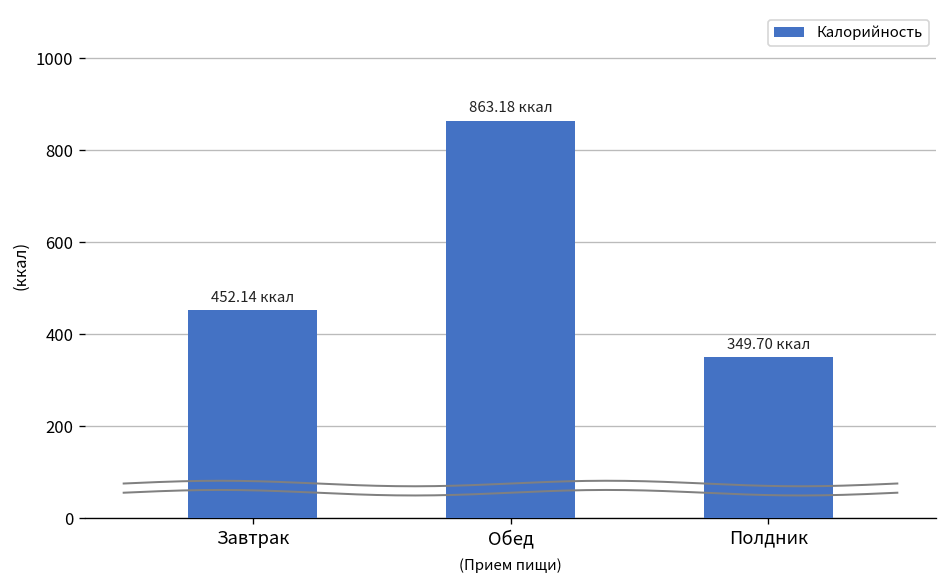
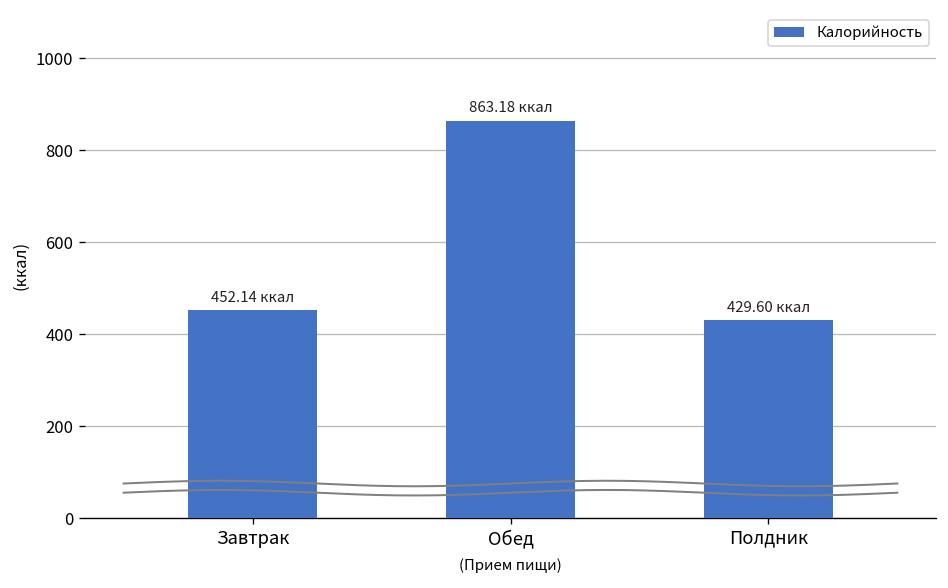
Калорийность, Полдник: 349.70 -> 429.60
